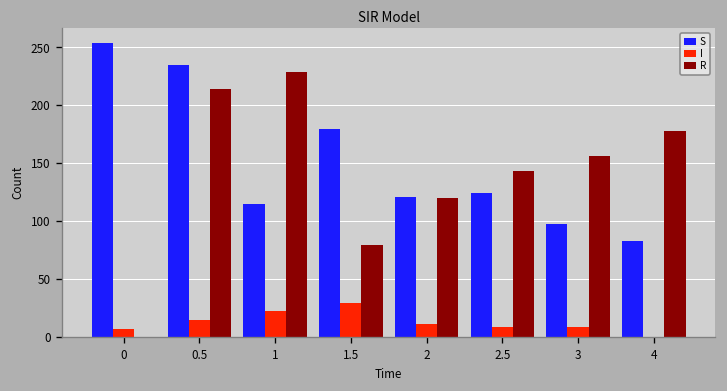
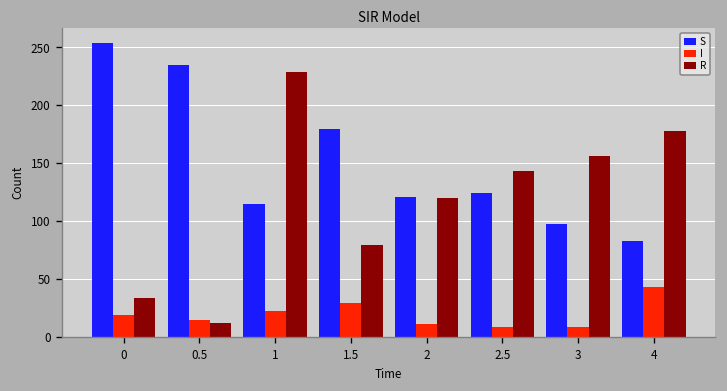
I, 0: 10 -> 20
R, 0: 0 -> 30
R, 0.5: 210 -> 10
I, 4: 0 -> 40
